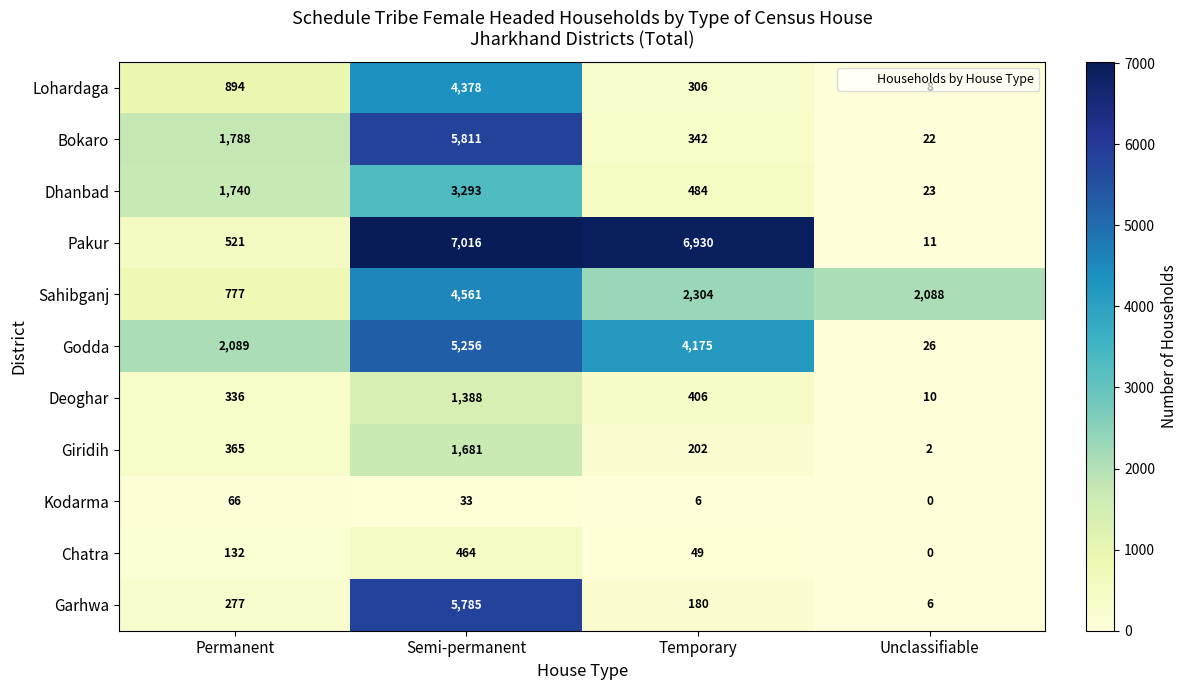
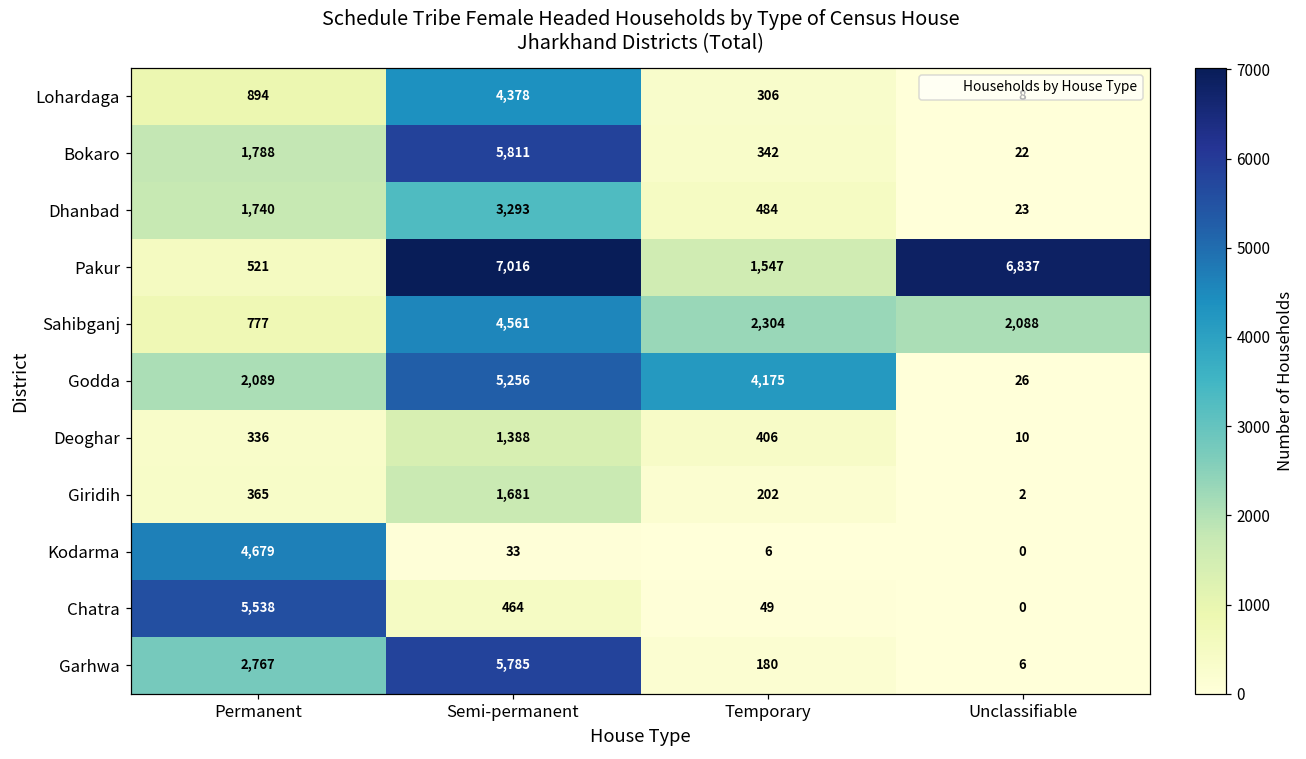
Pakur, Temporary: 6,930 -> 1,547
Pakur, Unclassifiable: 11 -> 6,837
Kodarma, Permanent: 66 -> 4,679
Chatra, Permanent: 132 -> 5,538
Garhwa, Permanent: 277 -> 2,767
